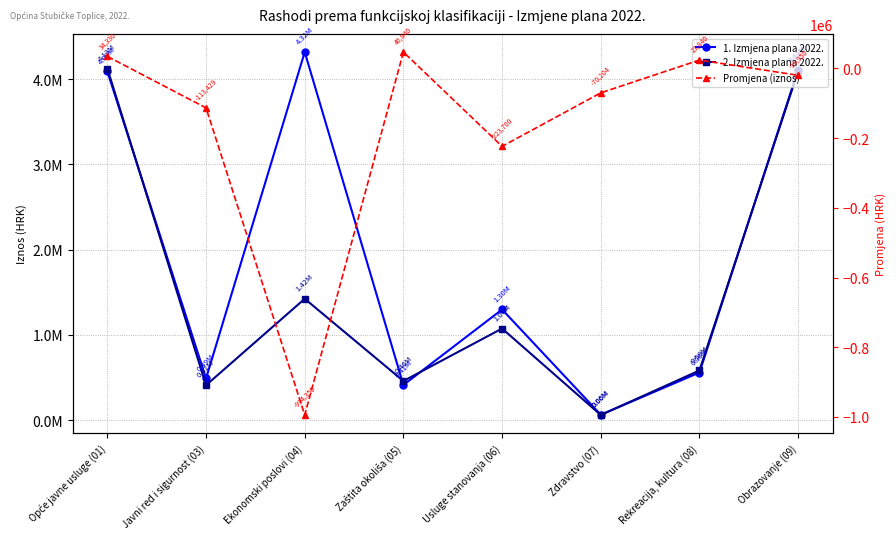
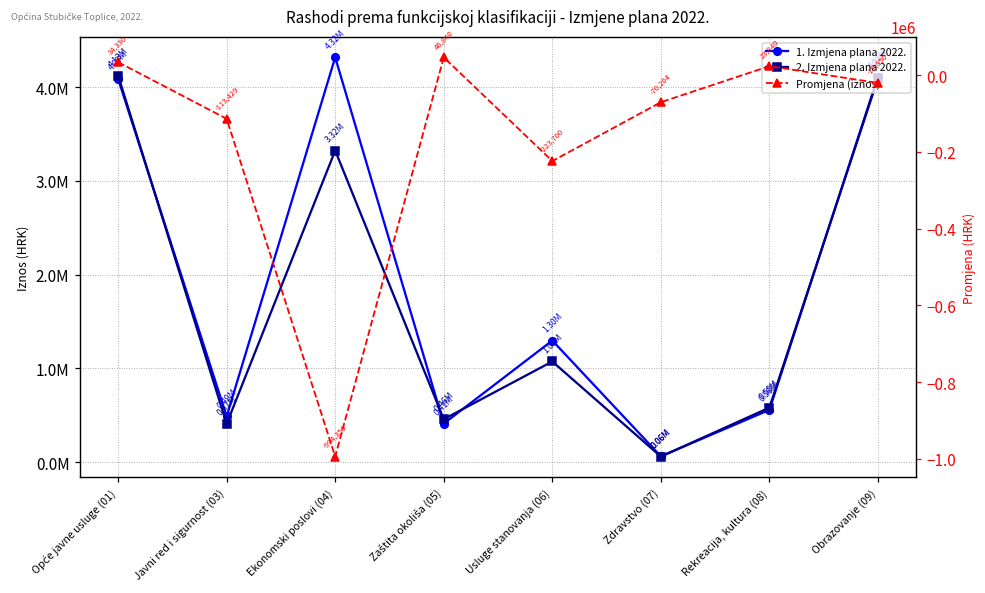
2. Izmjena plana 2022., Ekonomski poslovi (04): 1.42M -> 3.32M
